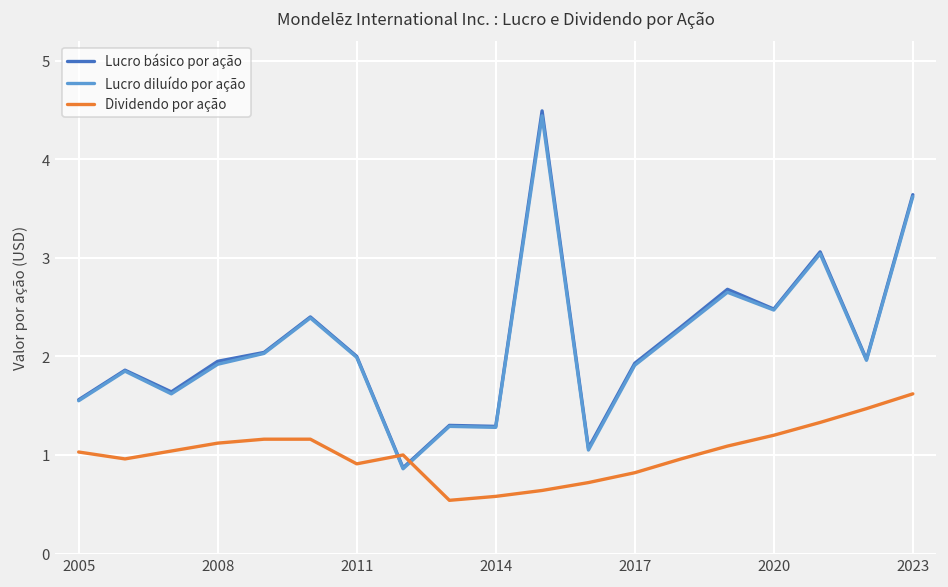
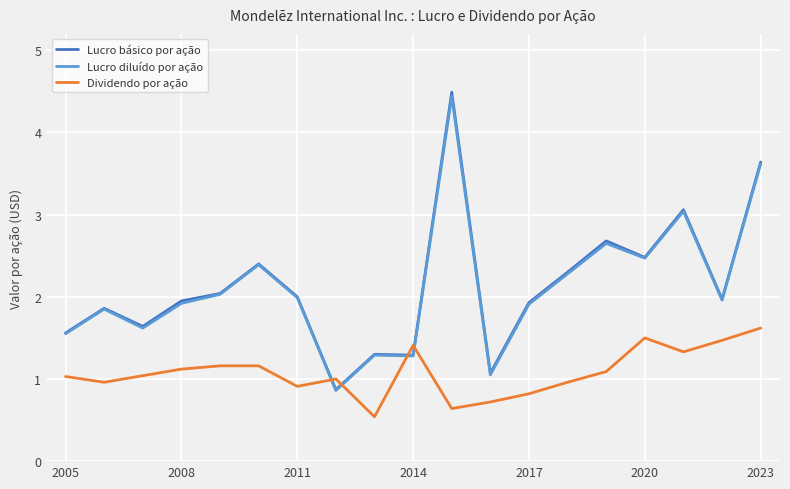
Dividendo por ação, 2014: 0.6 -> 1.4
Dividendo por ação, 2020: 1.2 -> 1.5
